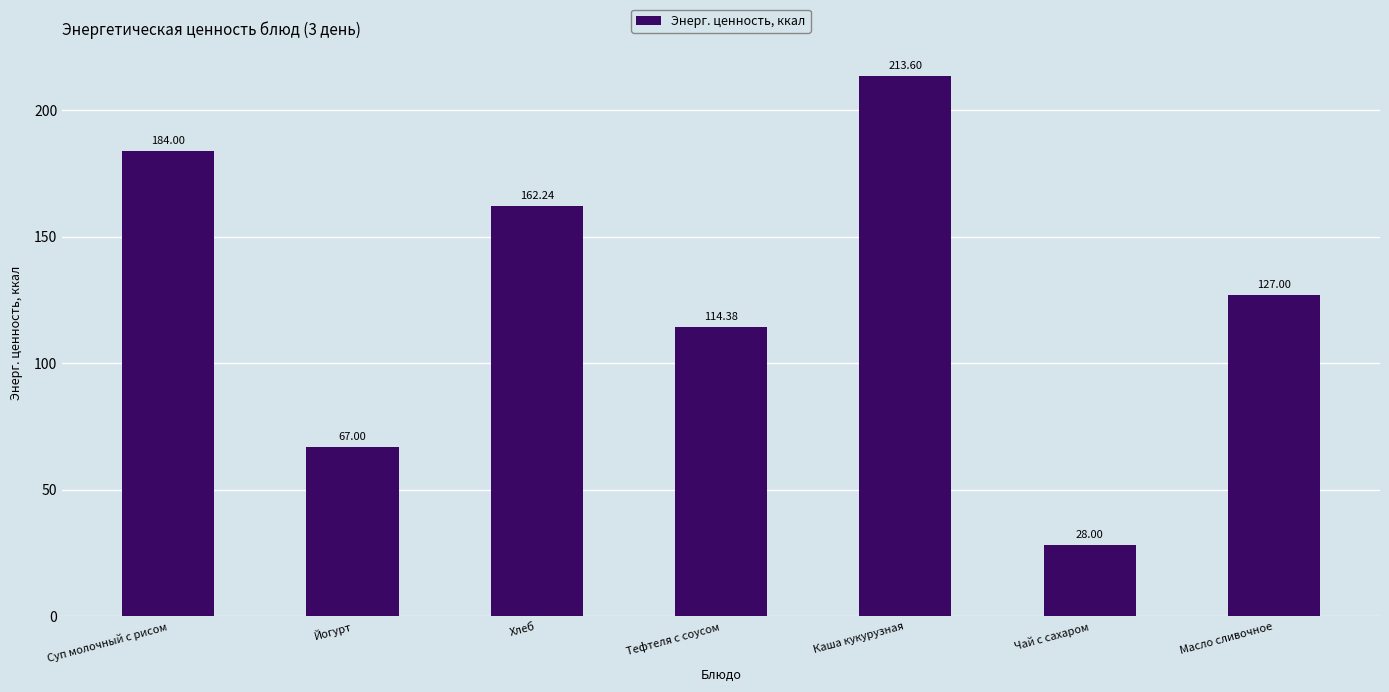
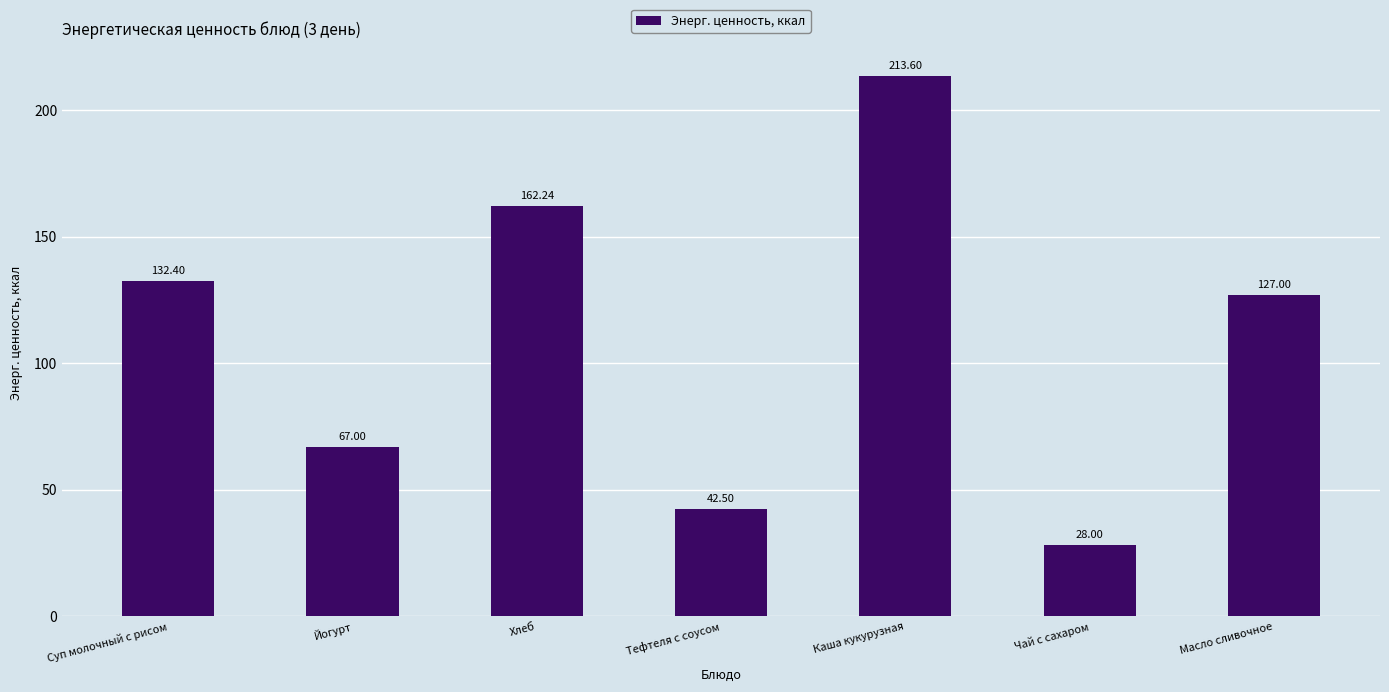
Суп молочный с рисом: 184.00 -> 132.40
Тефтеля с соусом: 114.38 -> 42.50
